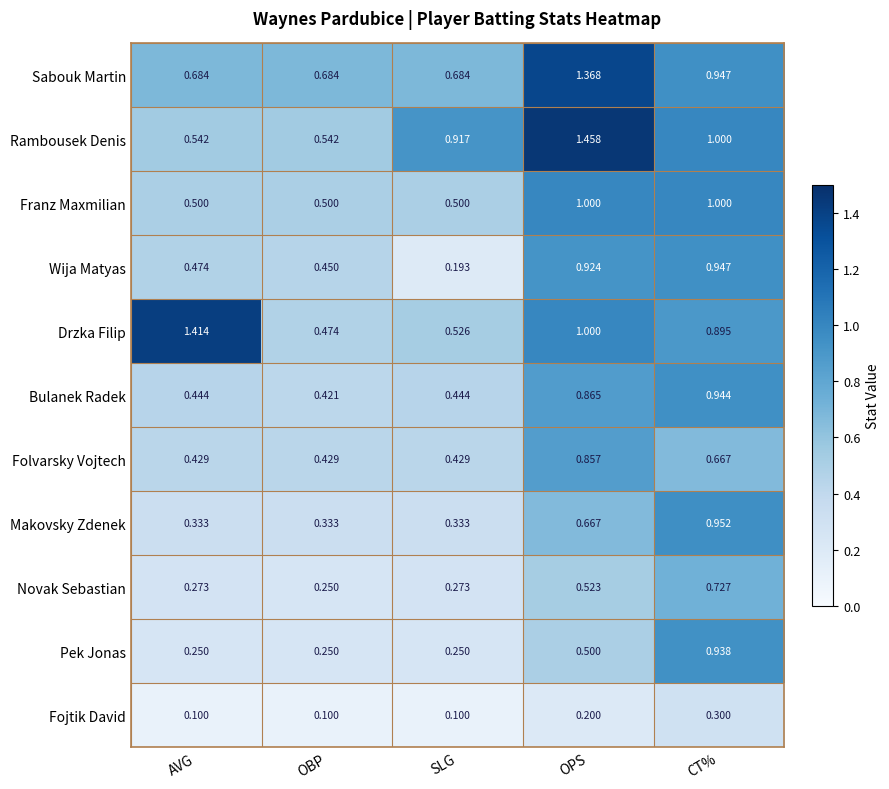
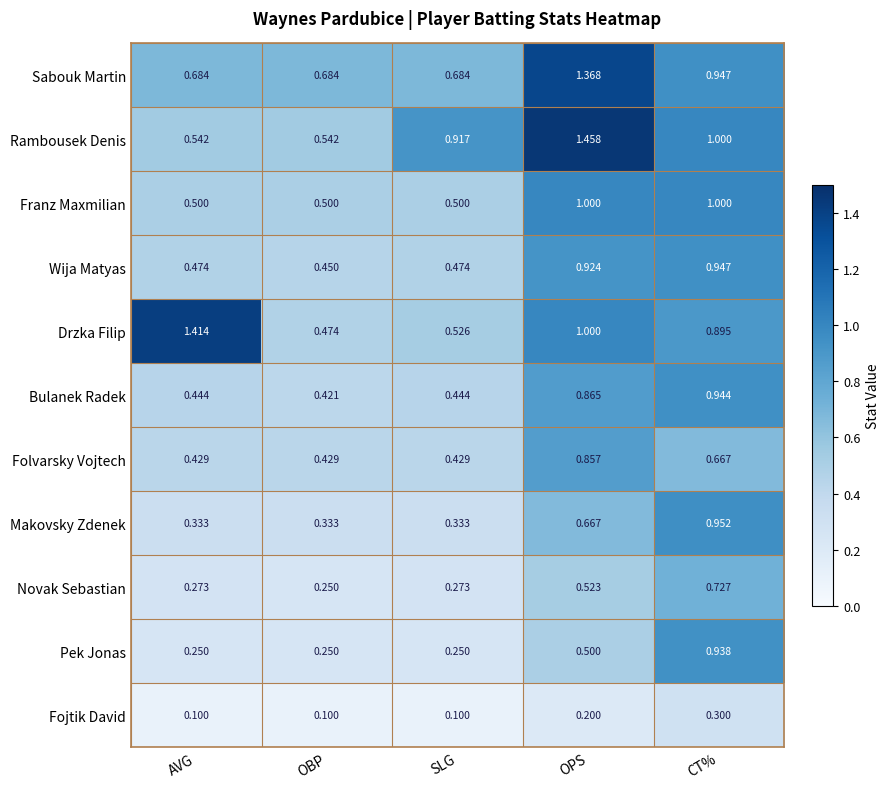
Wija Matyas, SLG: 0.193 -> 0.474
